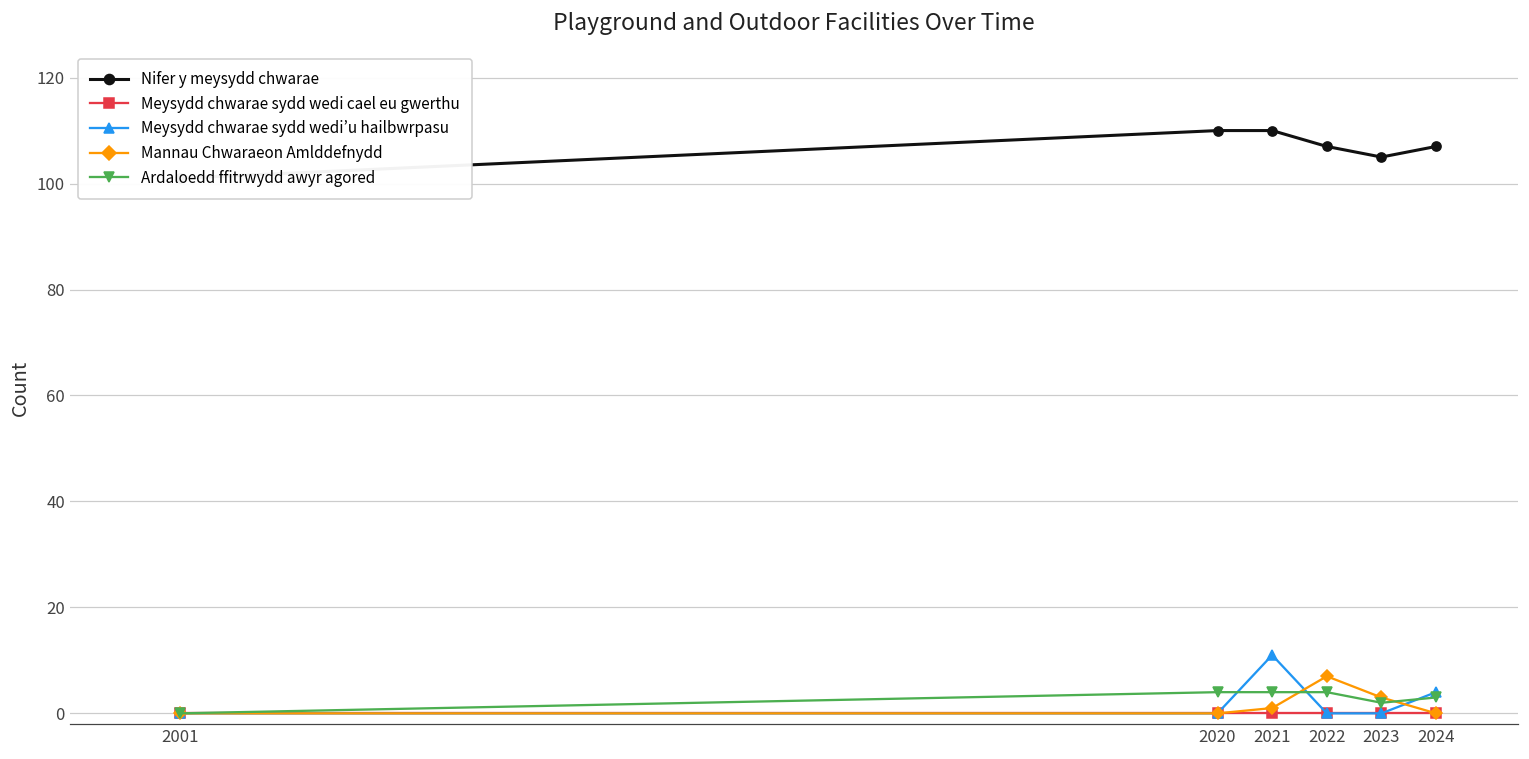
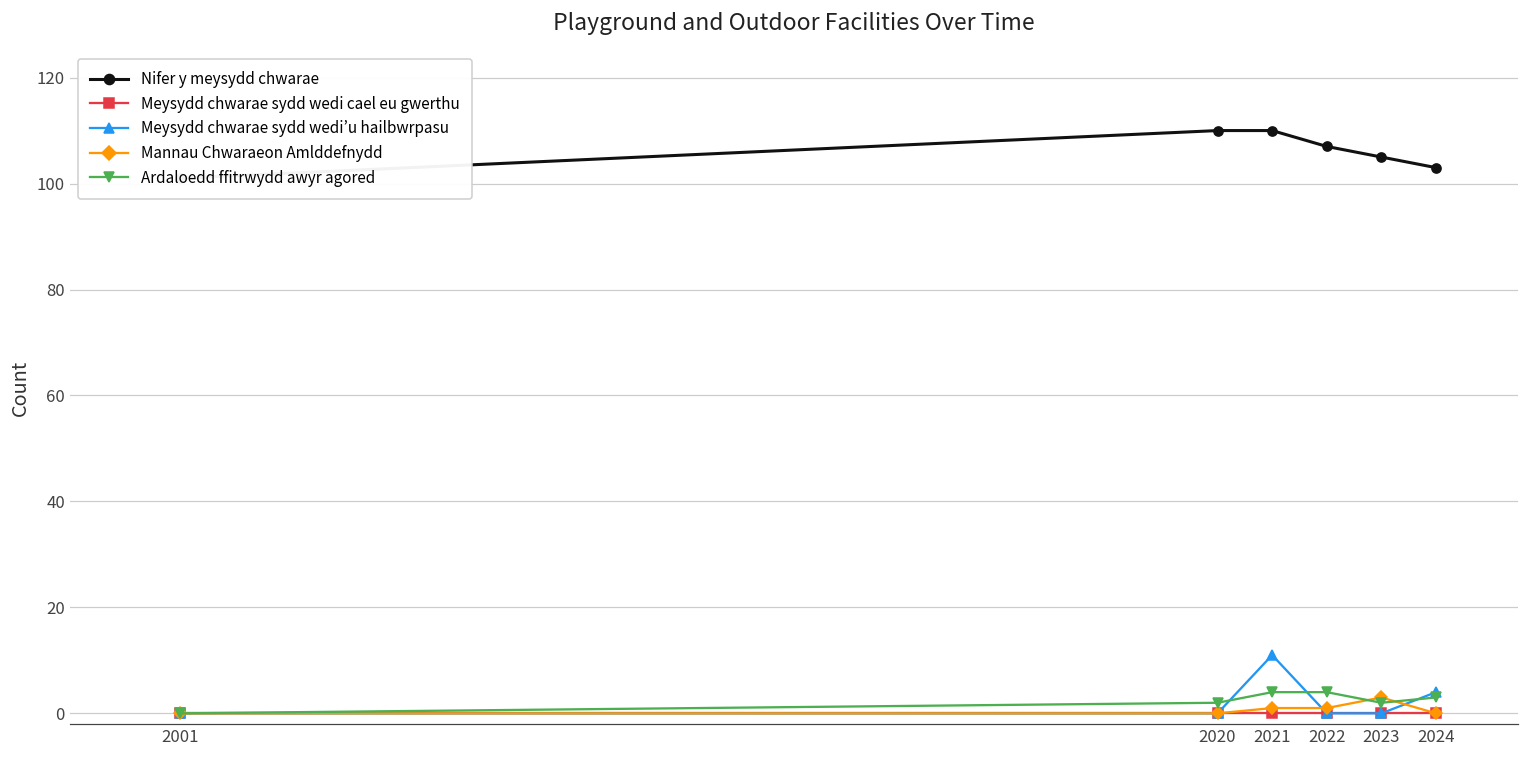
Ardaloedd ffitrwydd awyr agored, 2020: 4 -> 2
Mannau Chwaraeon Amlddefnydd, 2022: 7 -> 1
Nifer y meysydd chwarae, 2024: 107 -> 103
